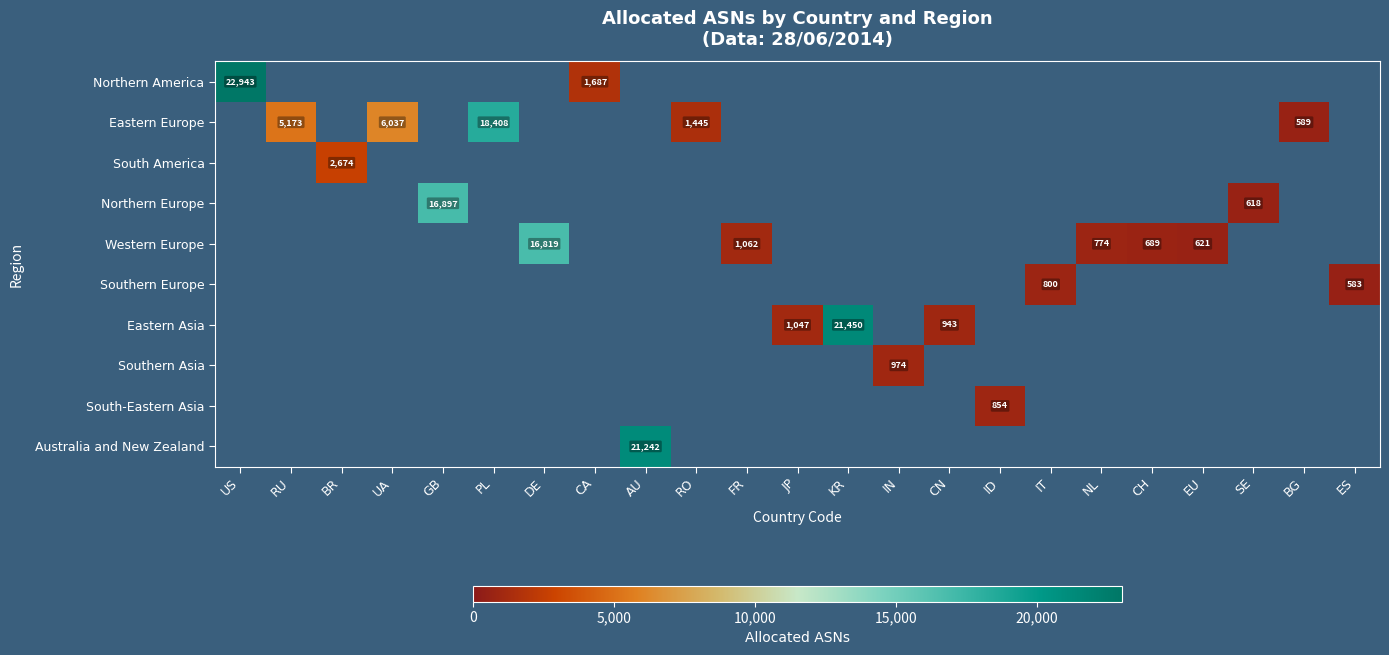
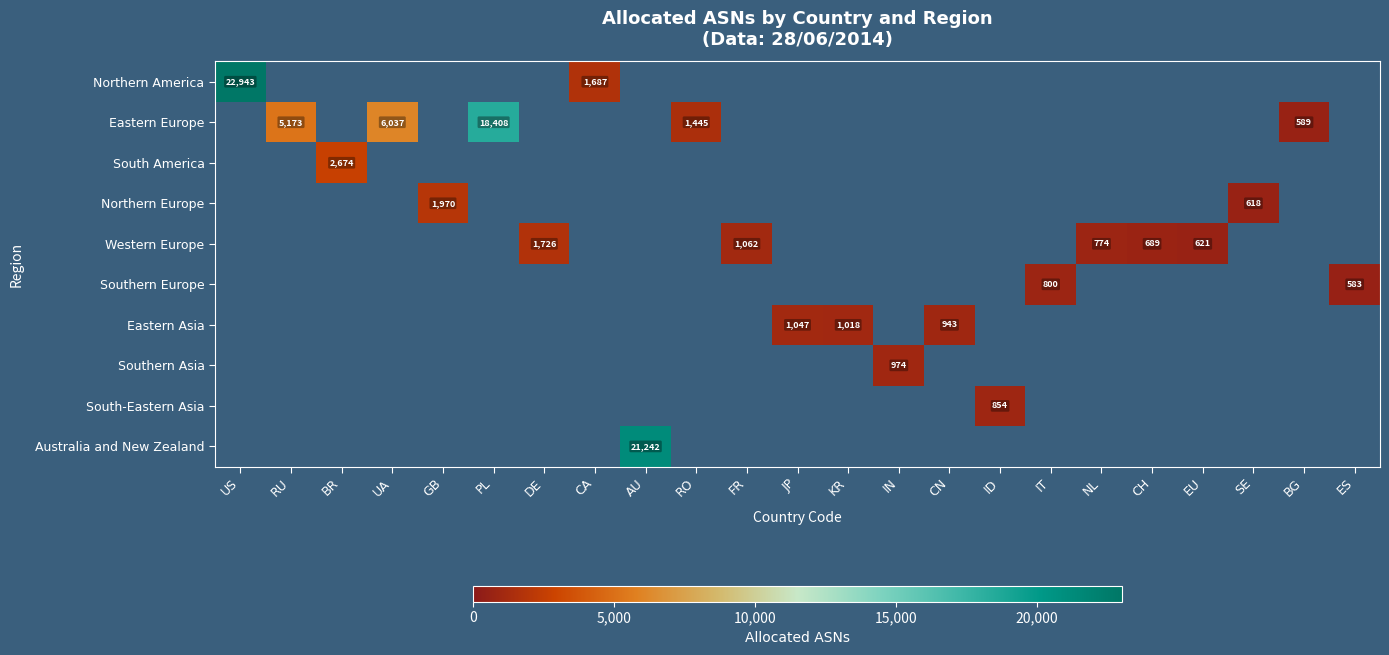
Northern Europe, GB: 16,897 -> 1,970
Western Europe, DE: 16,819 -> 1,726
Eastern Asia, KR: 21,450 -> 1,018
